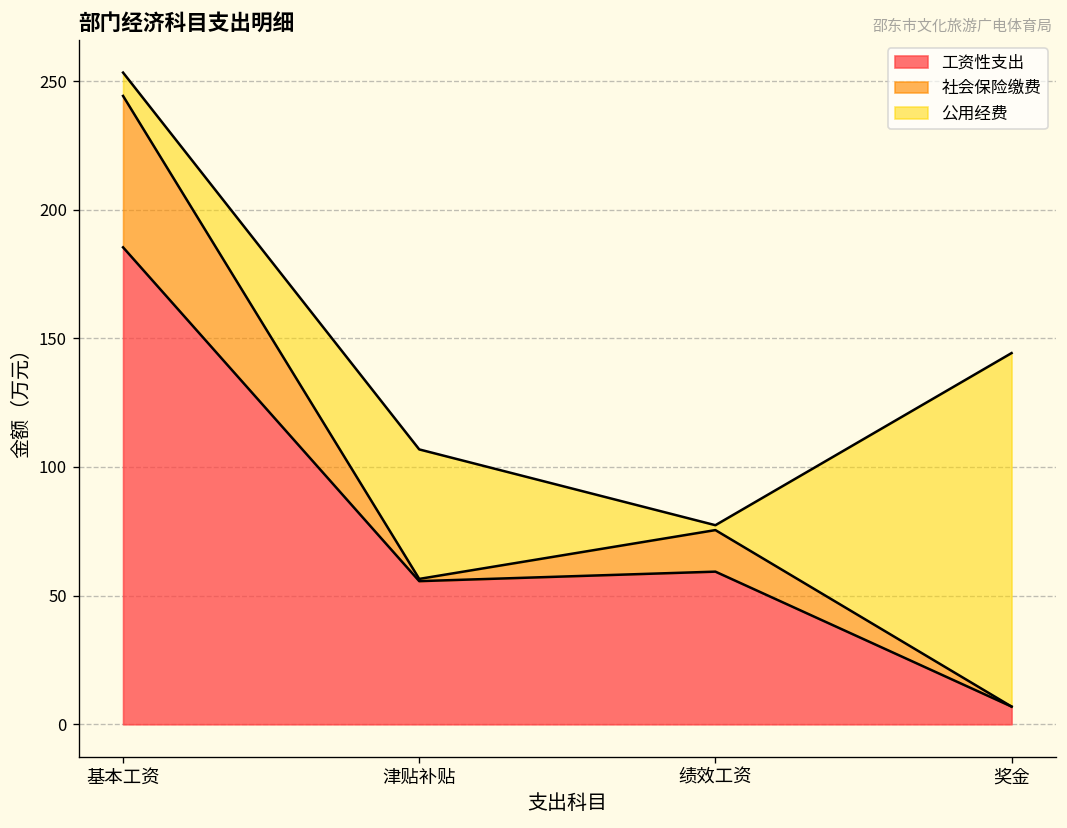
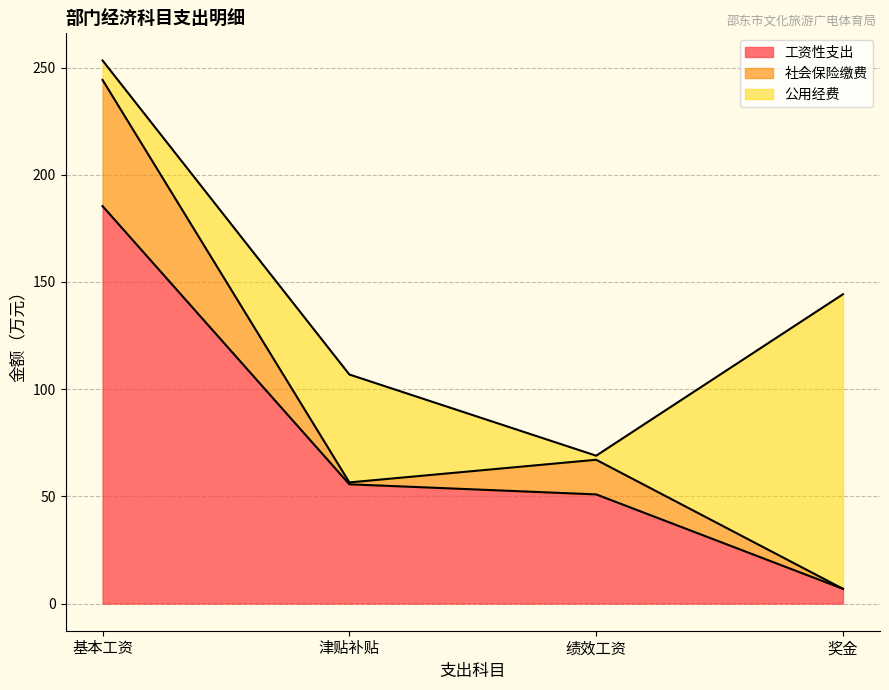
工资性支出, 绩效工资: 59 -> 51
